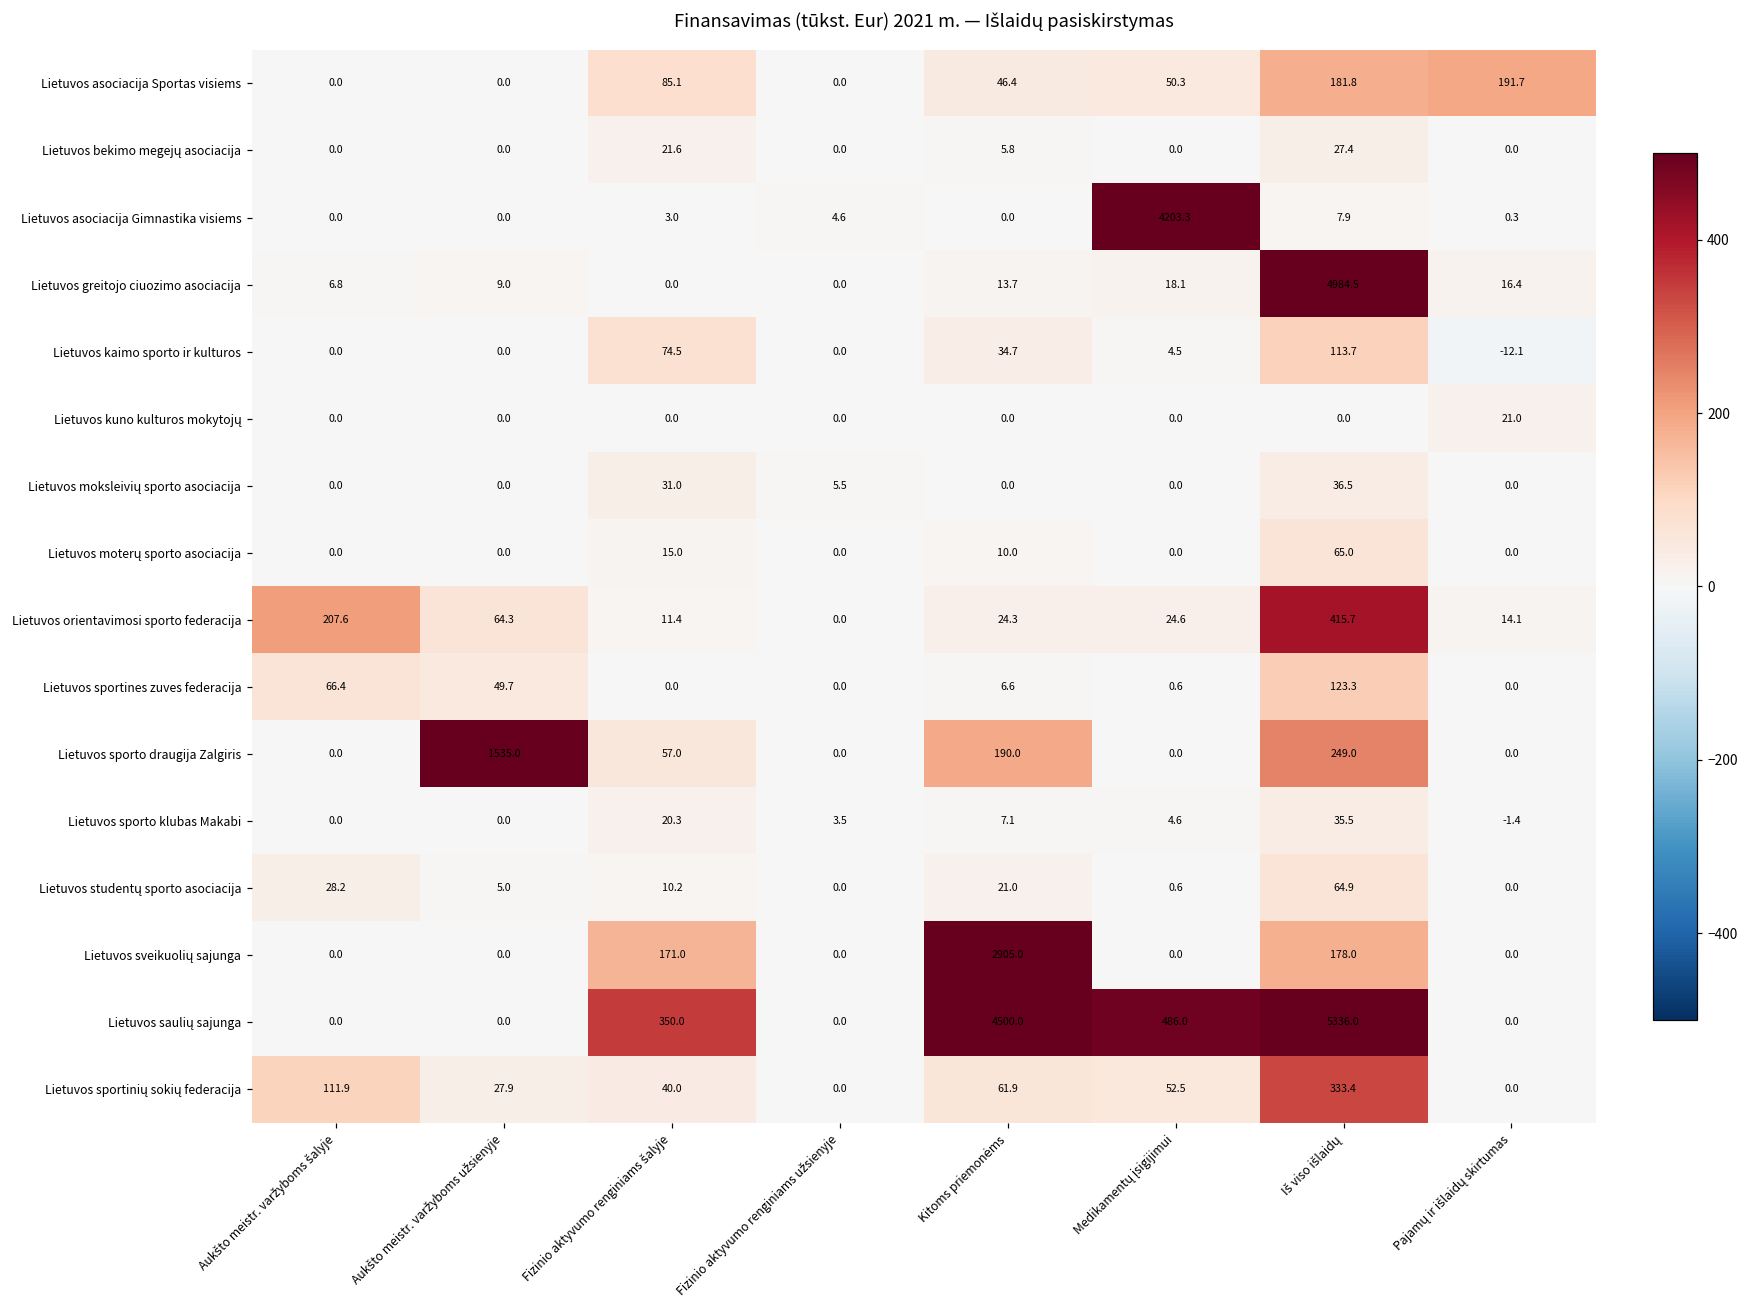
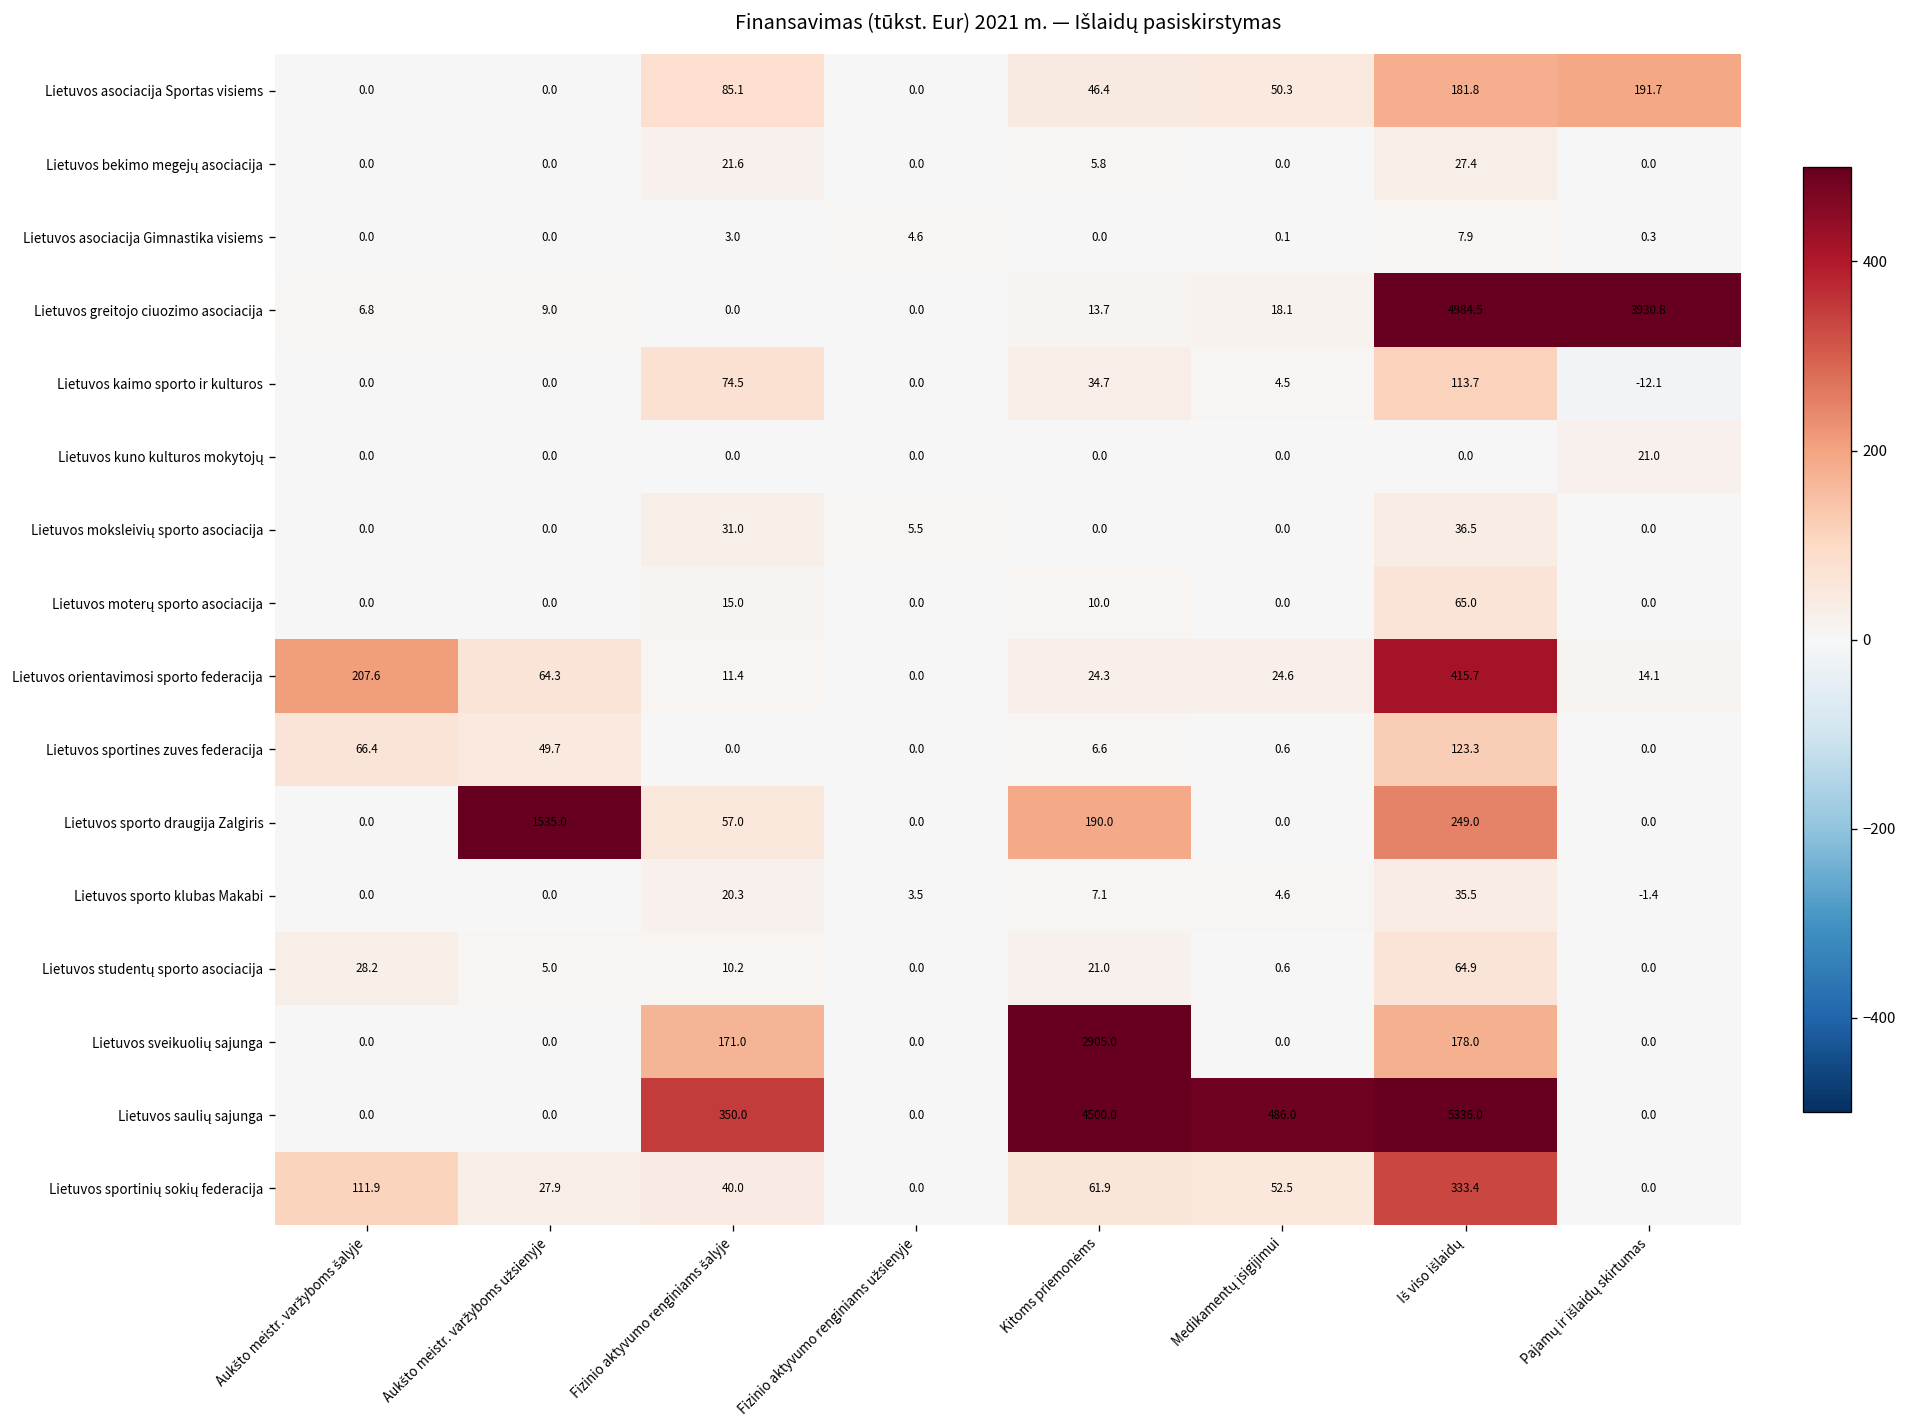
Lietuvos asociacija Gimnastika visiems, Medikamentų įsigijimui: 4203.3 -> 0.1
Lietuvos greitojo ciuozimo asociacija, Pajamų ir išlaidų skirtumas: 16.4 -> 3930.8
